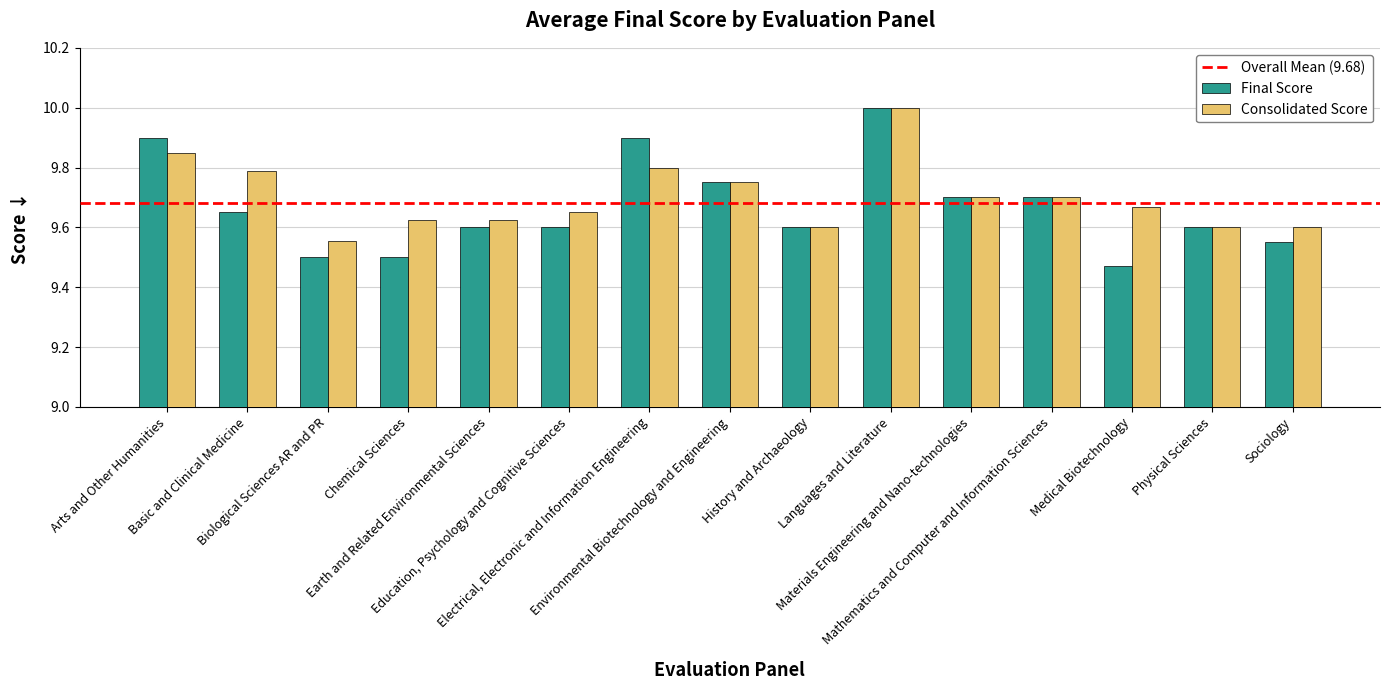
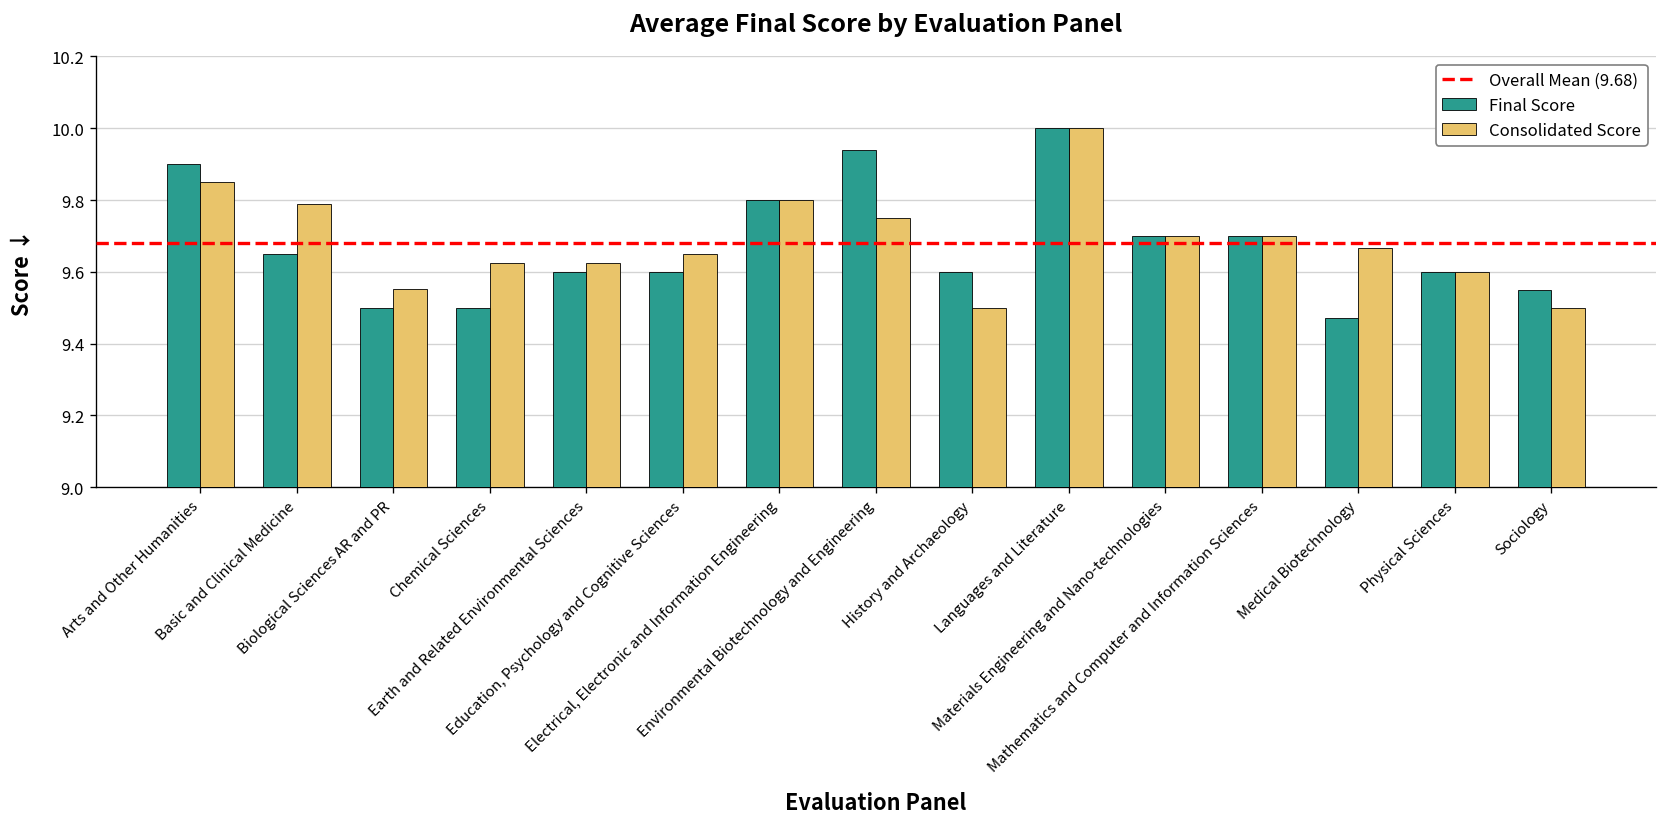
Final Score, Electrical, Electronic and Information Engineering: 9.9 -> 9.8
Final Score, Environmental Biotechnology and Engineering: 9.75 -> 9.94
Consolidated Score, History and Archaeology: 9.6 -> 9.5
Consolidated Score, Sociology: 9.6 -> 9.5
